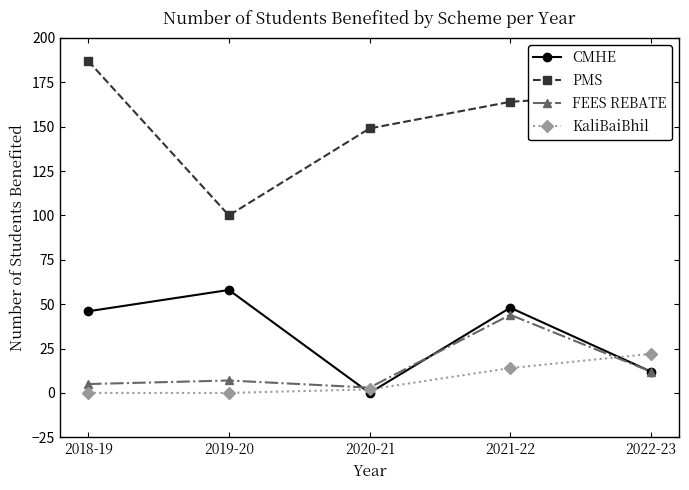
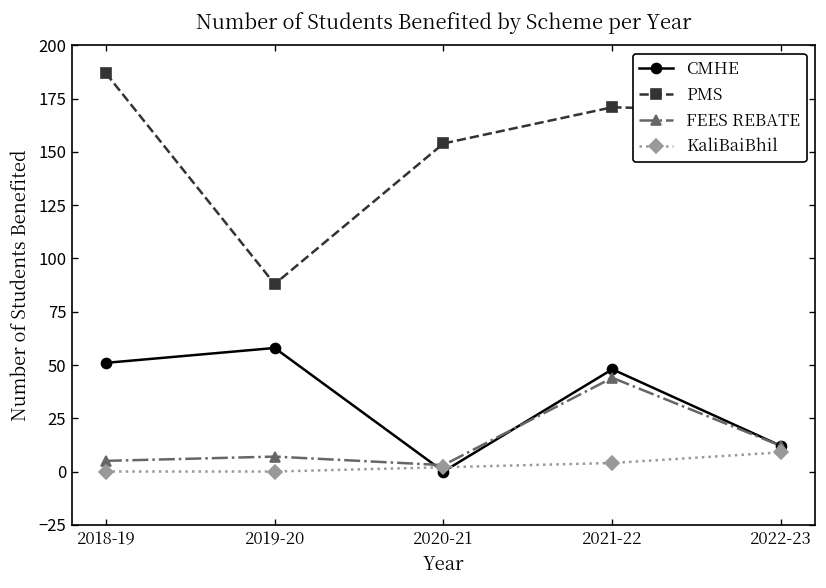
CMHE, 2018-19: 46 -> 51
PMS, 2019-20: 100 -> 88
PMS, 2020-21: 149 -> 154
PMS, 2021-22: 164 -> 171
KaliBaiBhil, 2021-22: 14 -> 4
KaliBaiBhil, 2022-23: 22 -> 9
